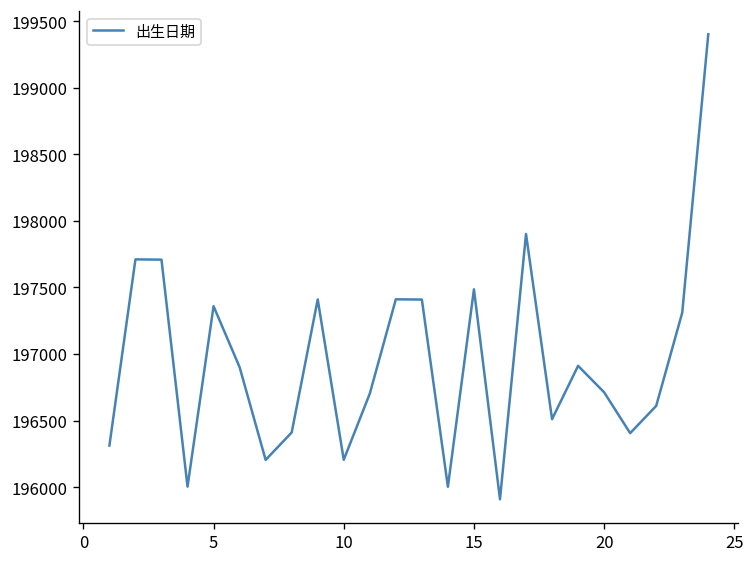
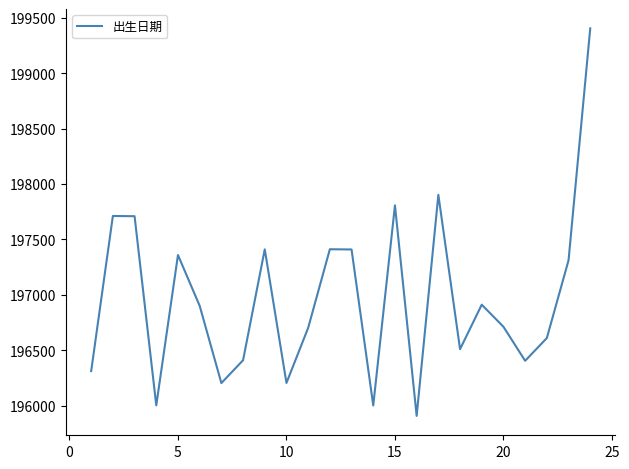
15: 197490 -> 197810
